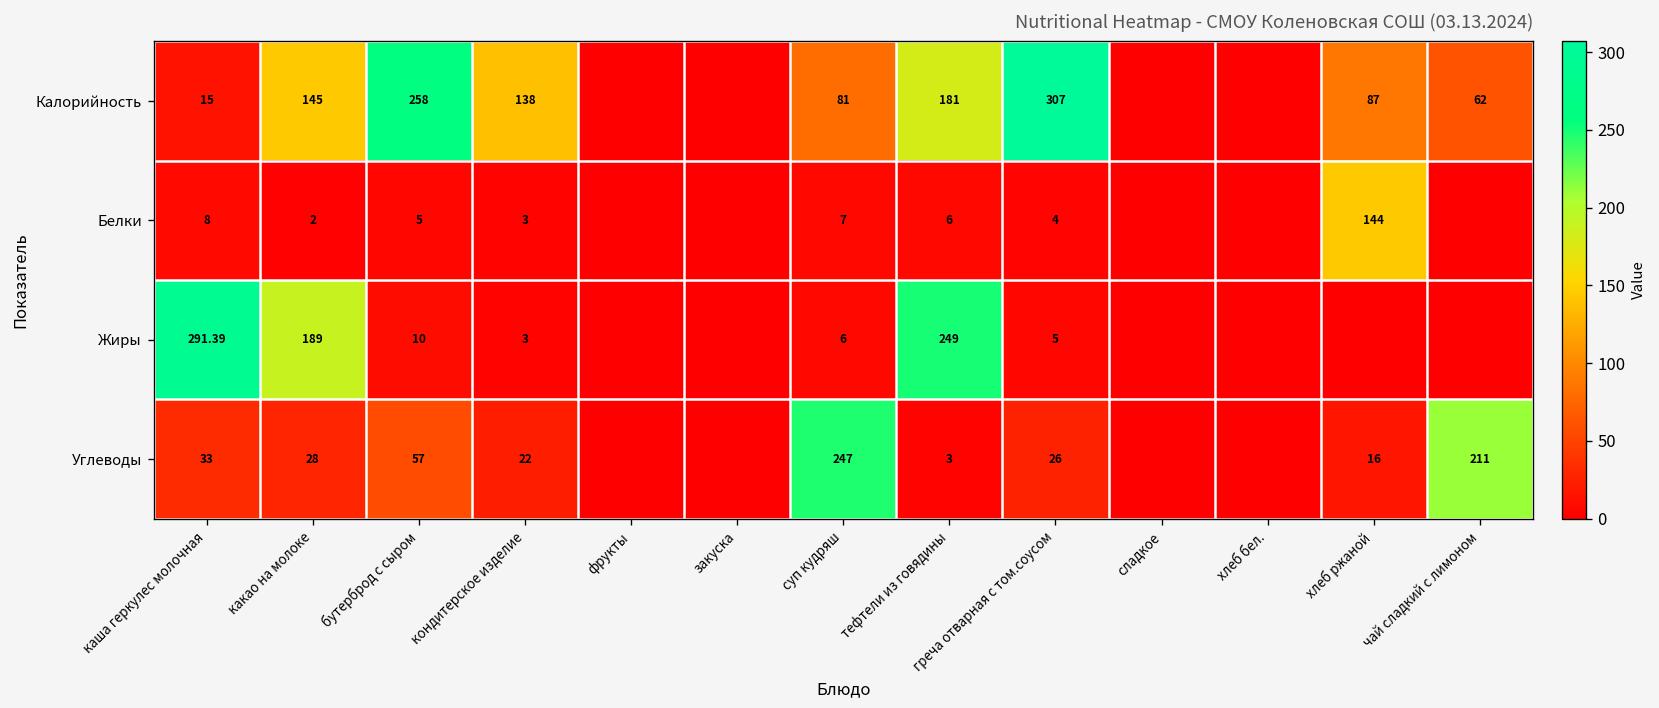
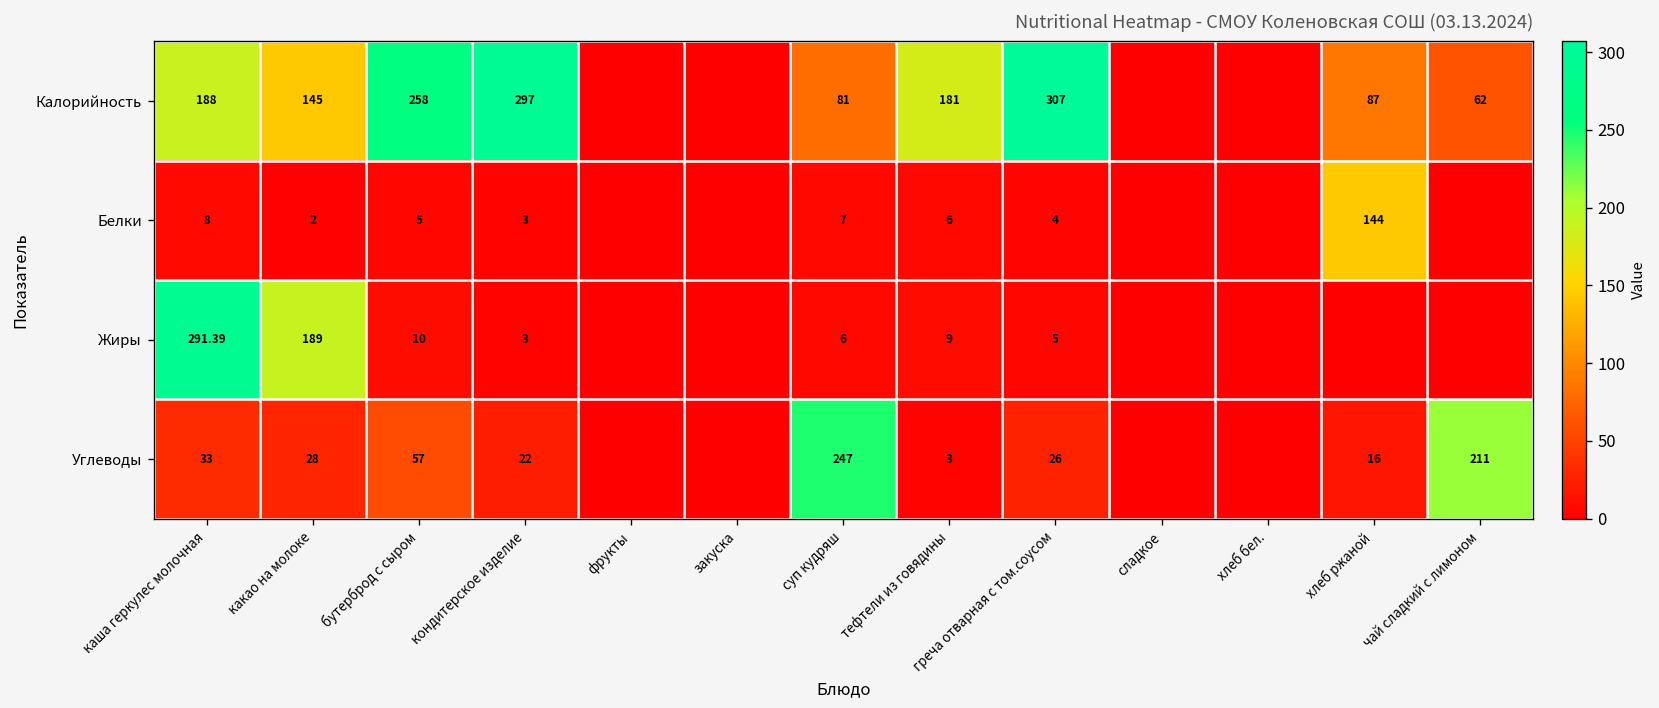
Калорийность, каша геркулес молочная: 15 -> 188
Калорийность, кондитерское изделие: 138 -> 297
Жиры, тефтели из говядины: 249 -> 9
